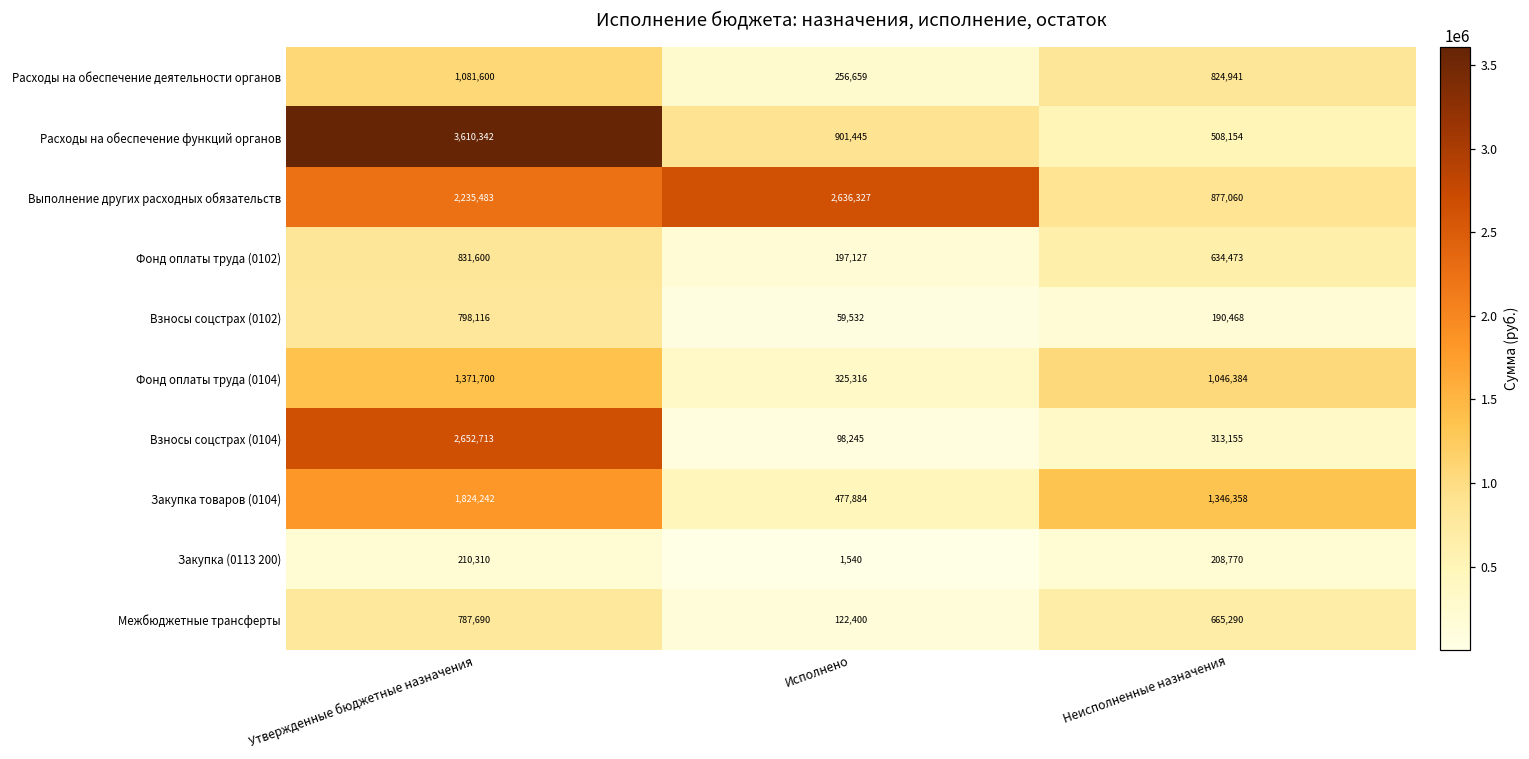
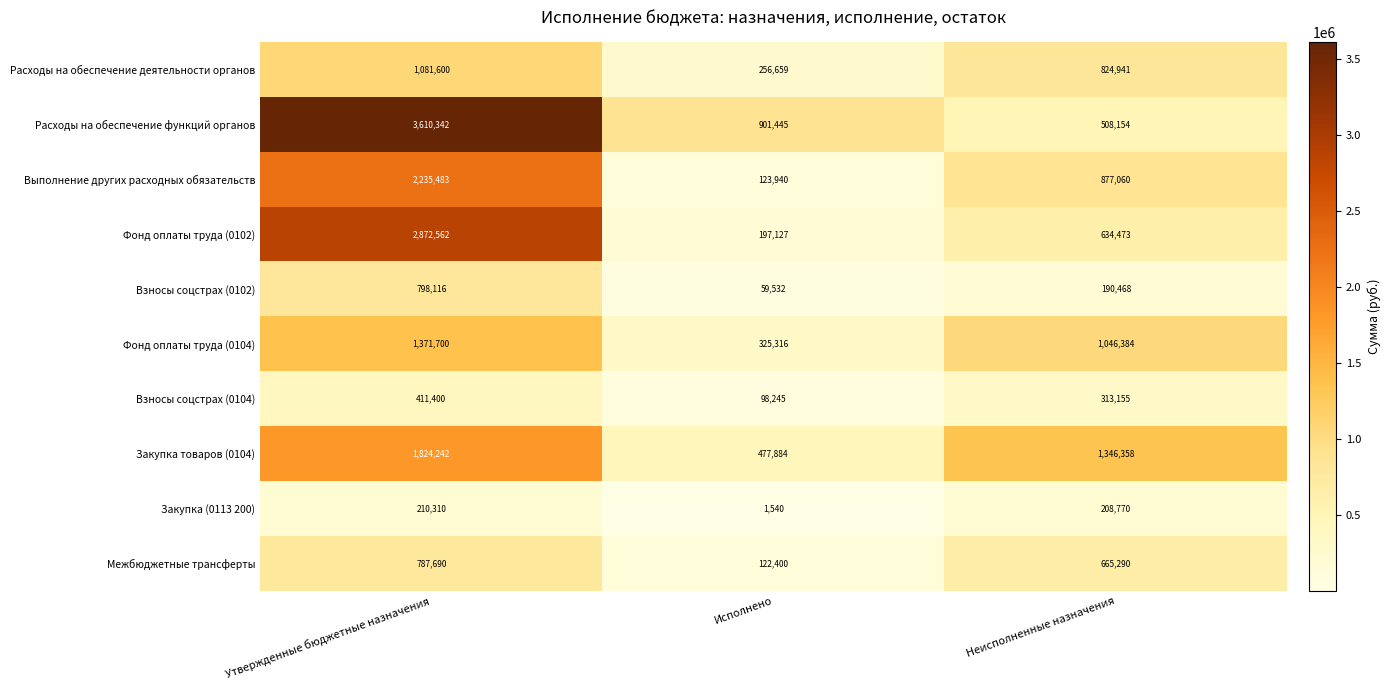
Выполнение других расходных обязательств, Исполнено: 2,636,327 -> 123,940
Фонд оплаты труда (0102), Утвержденные бюджетные назначения: 831,600 -> 2,872,562
Взносы соцстрах (0104), Утвержденные бюджетные назначения: 2,652,713 -> 411,400
